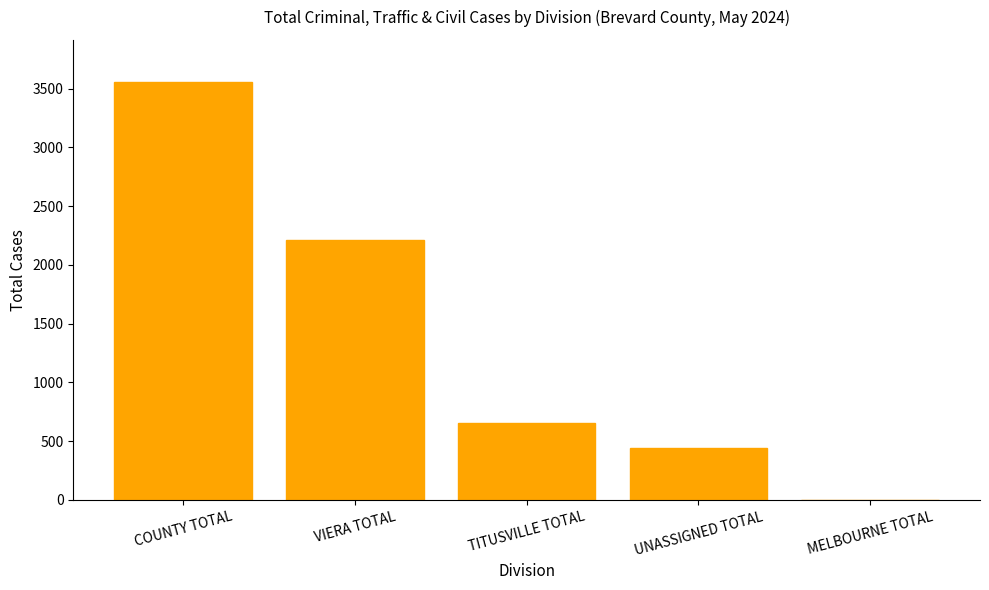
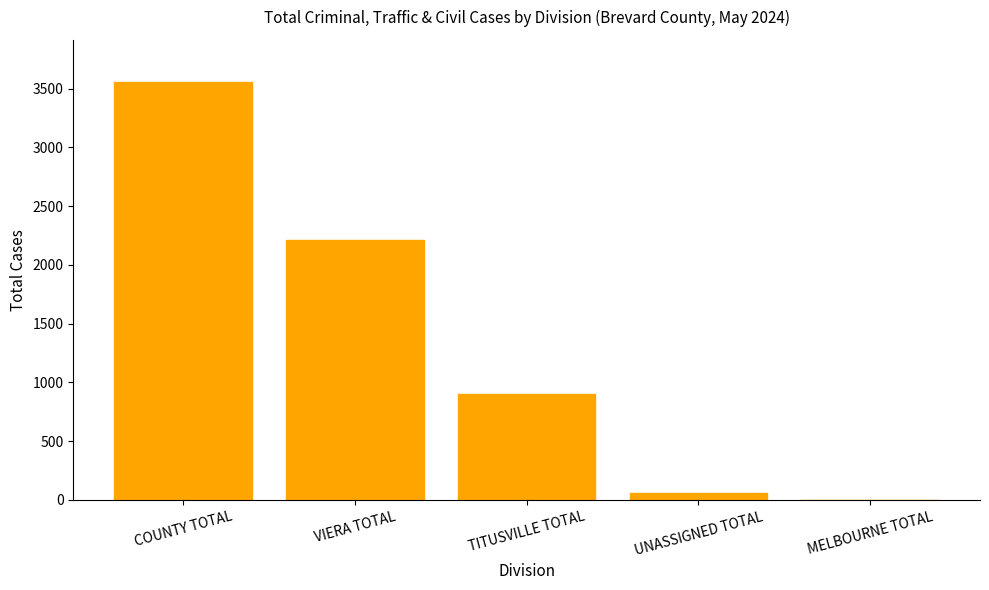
TITUSVILLE TOTAL: 660 -> 900
UNASSIGNED TOTAL: 440 -> 60
